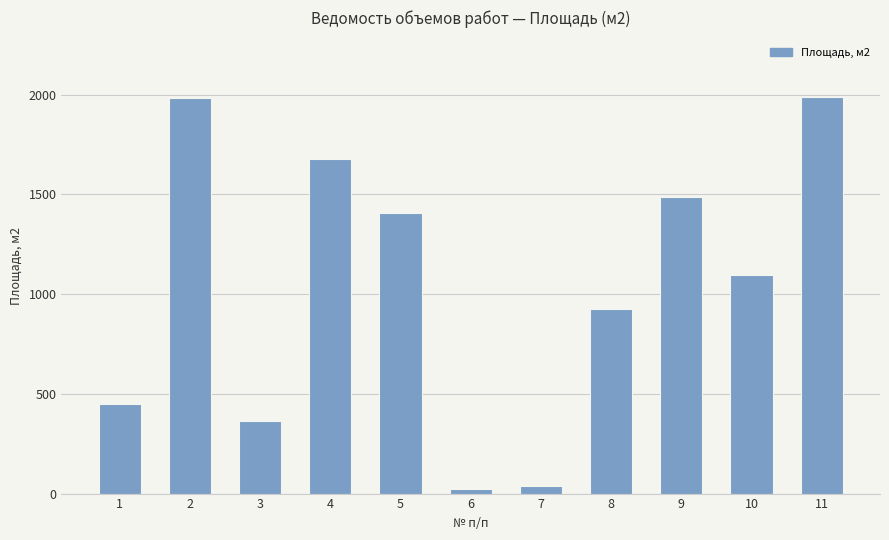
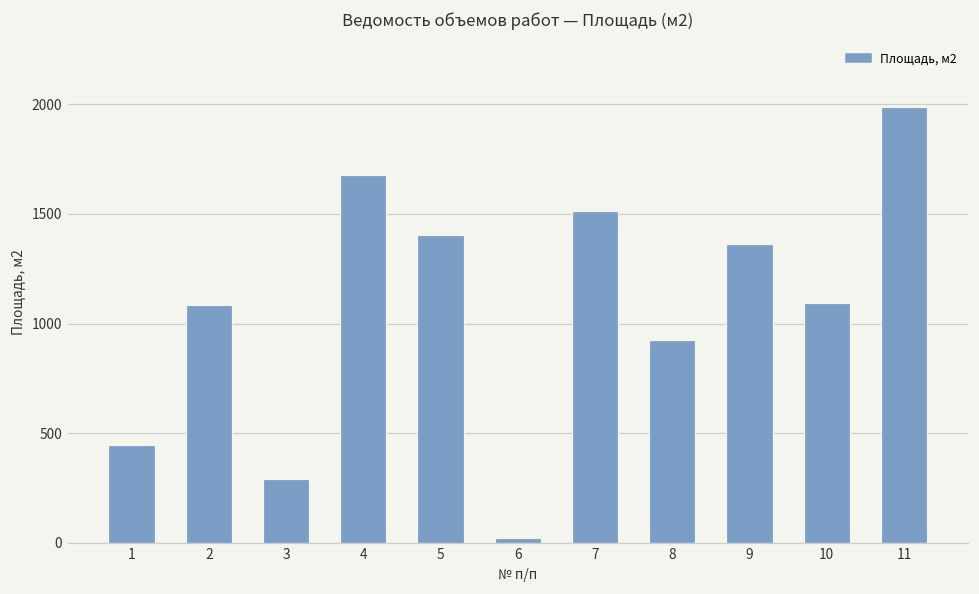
2: 1980 -> 1080
3: 360 -> 290
7: 40 -> 1510
9: 1490 -> 1360
